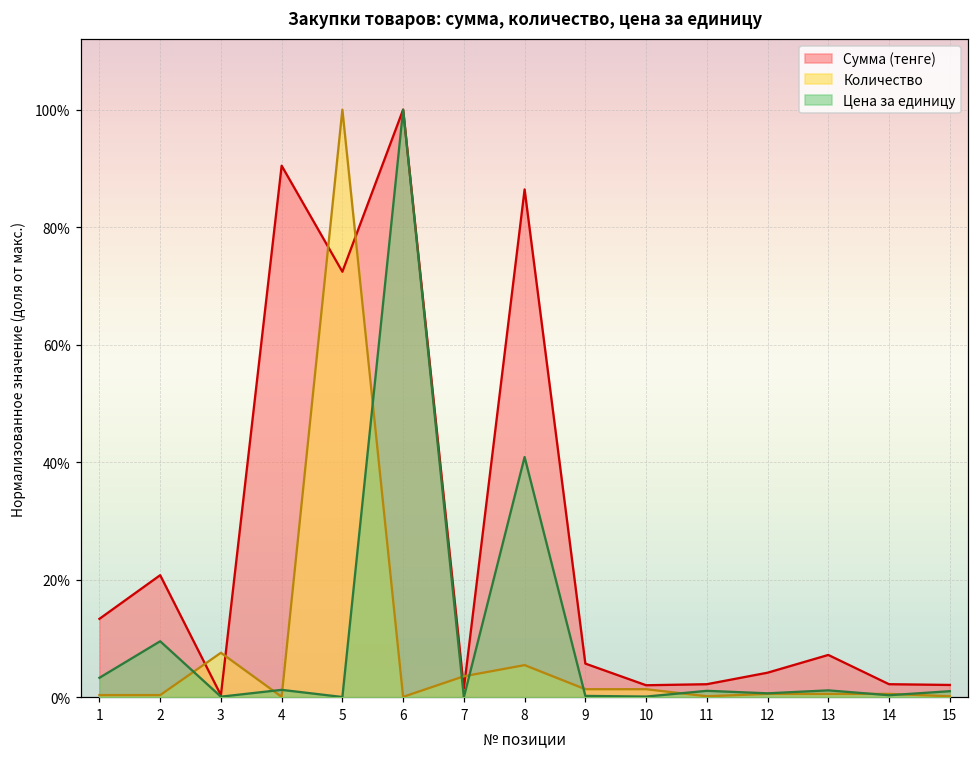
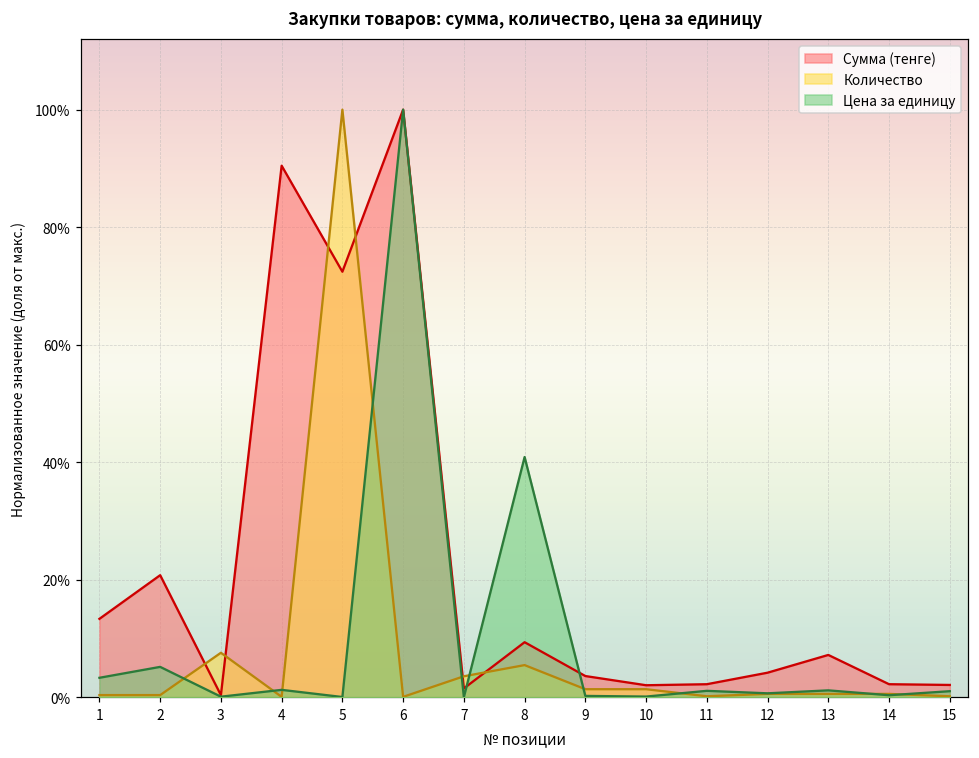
Цена за единицу, 2: 10% -> 5%
Сумма (тенге), 8: 86% -> 9%
Сумма (тенге), 9: 6% -> 4%
